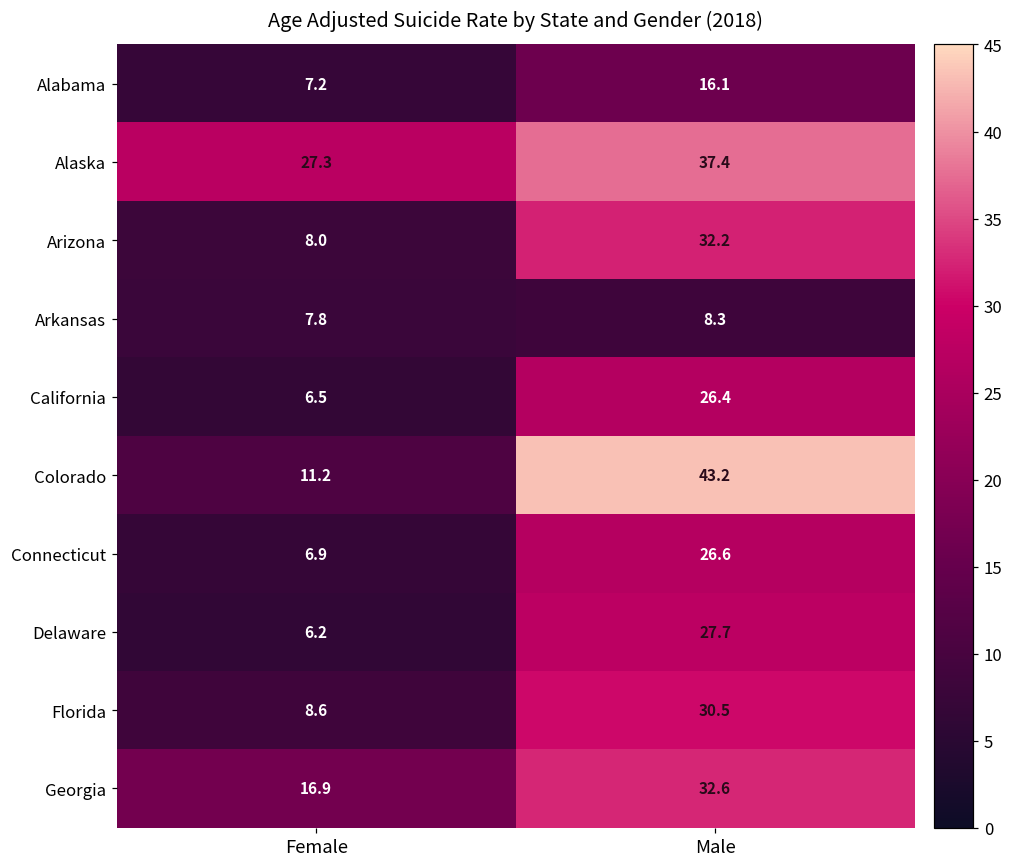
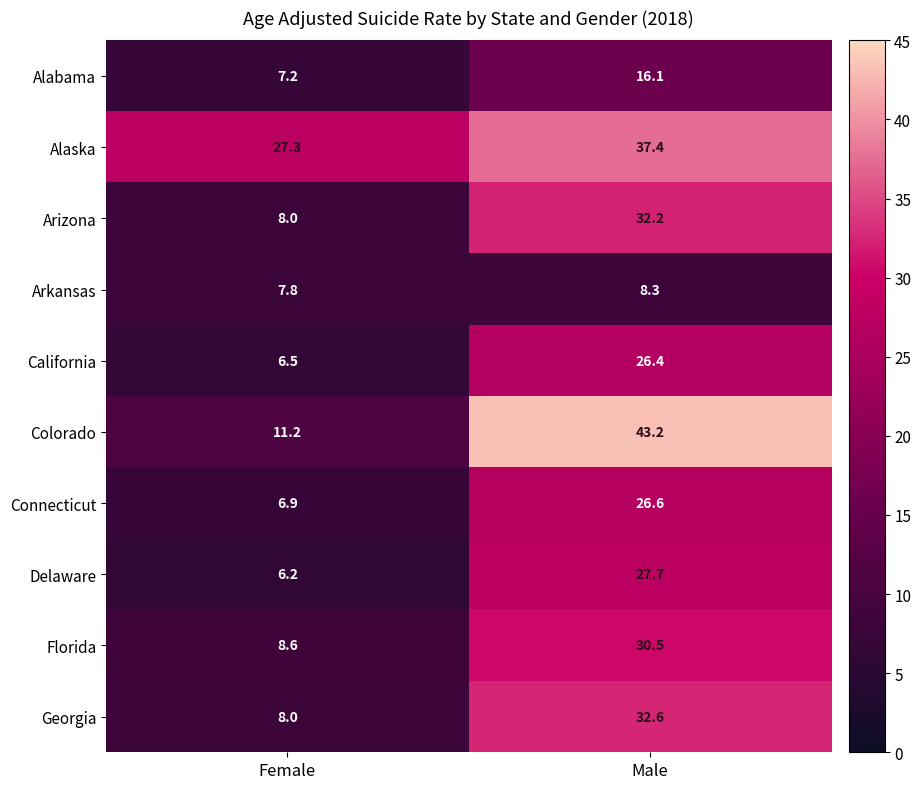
Georgia, Female: 16.9 -> 8.0
